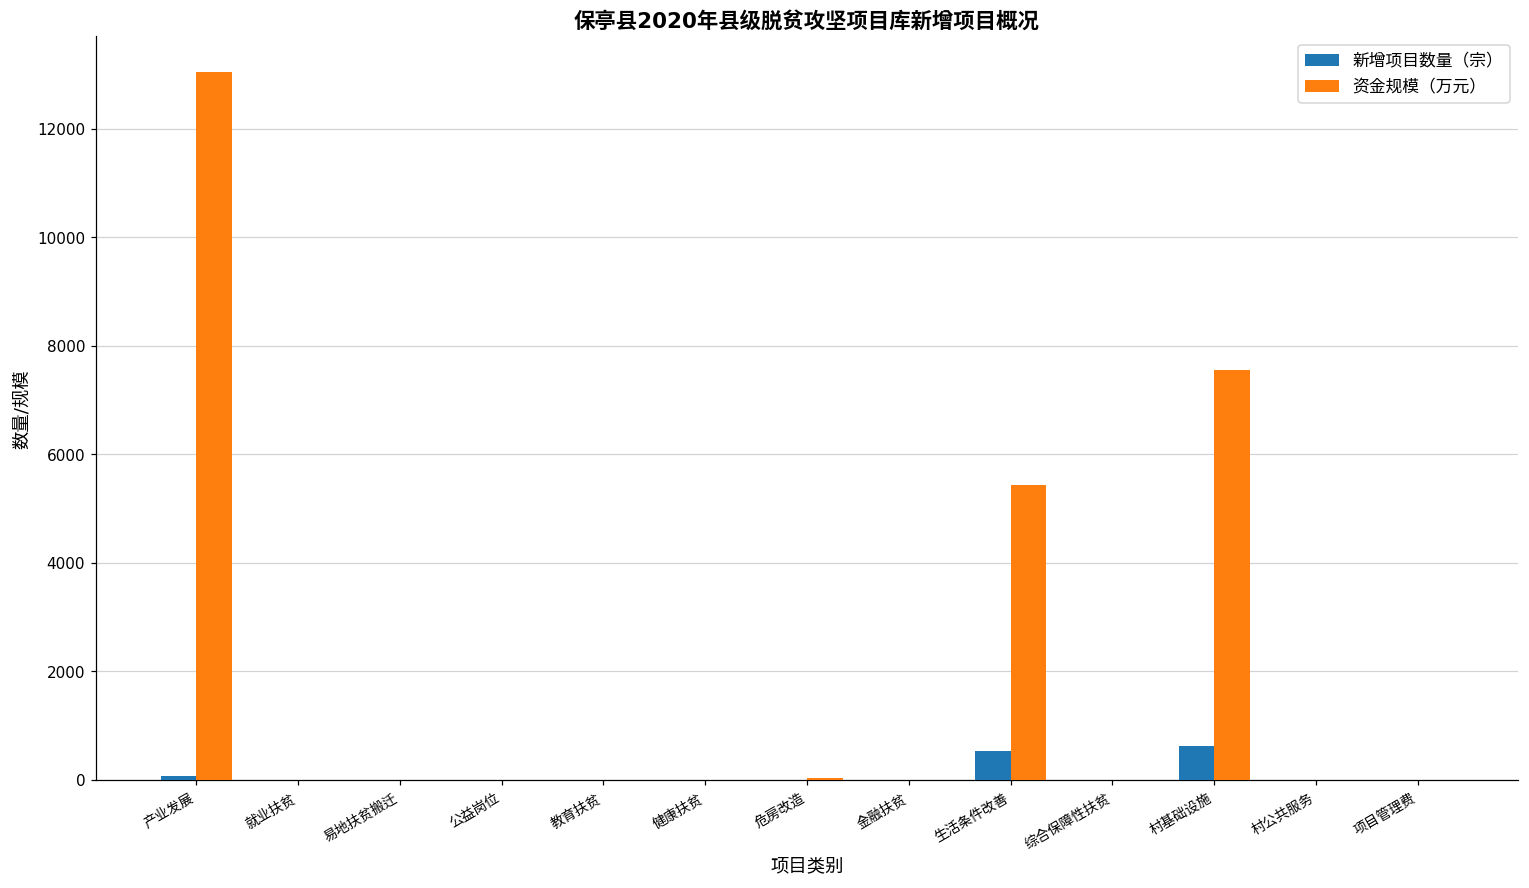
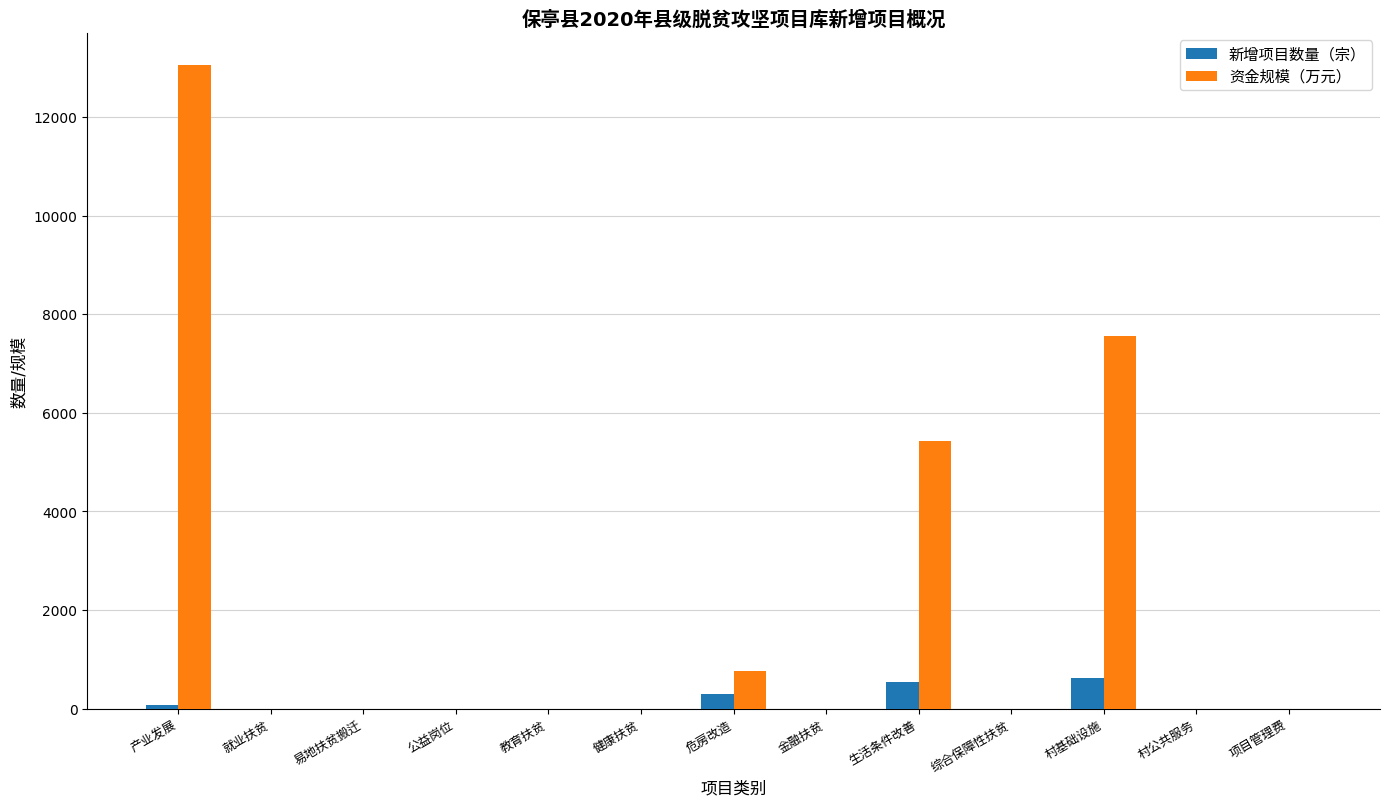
新增项目数量（宗）, 危房改造: 0 -> 300
资金规模（万元）, 危房改造: 0 -> 800
